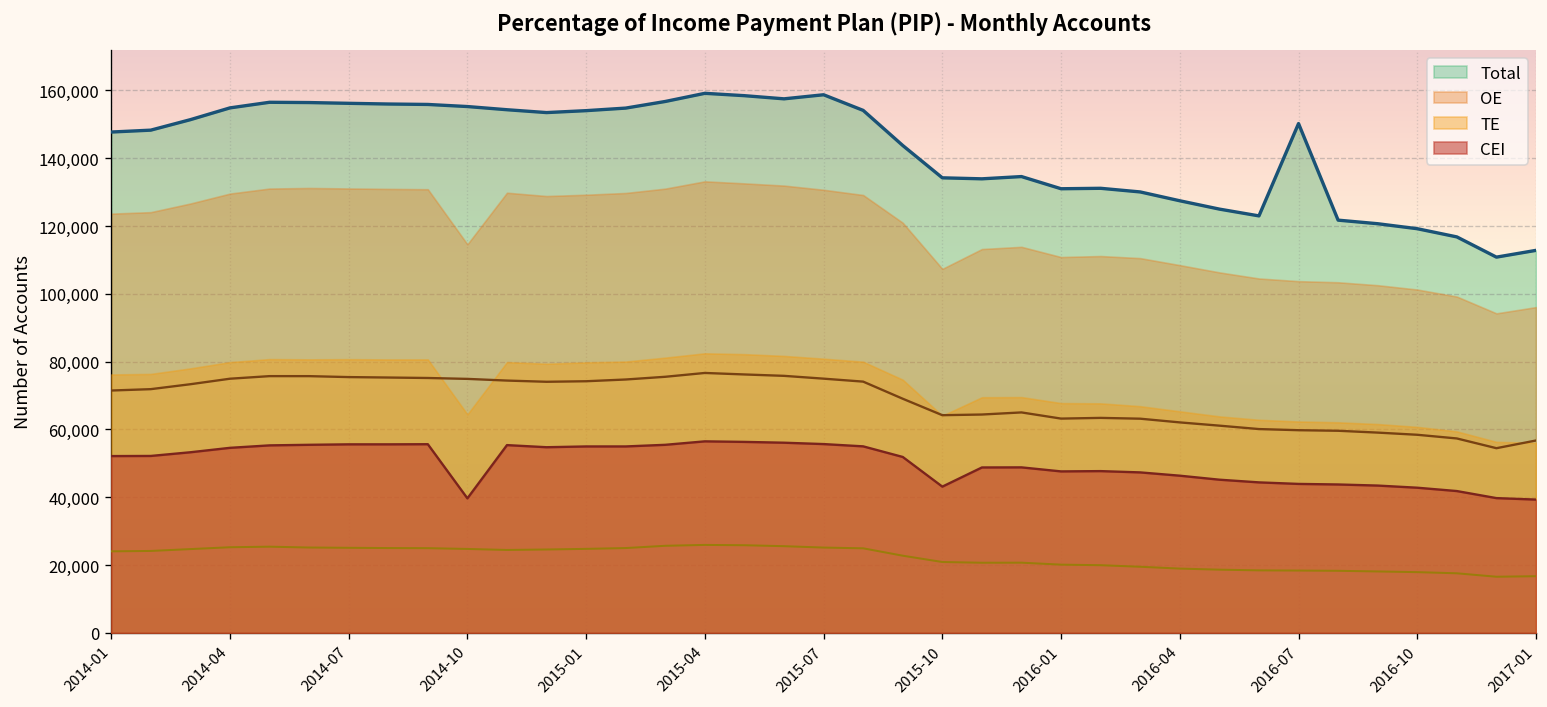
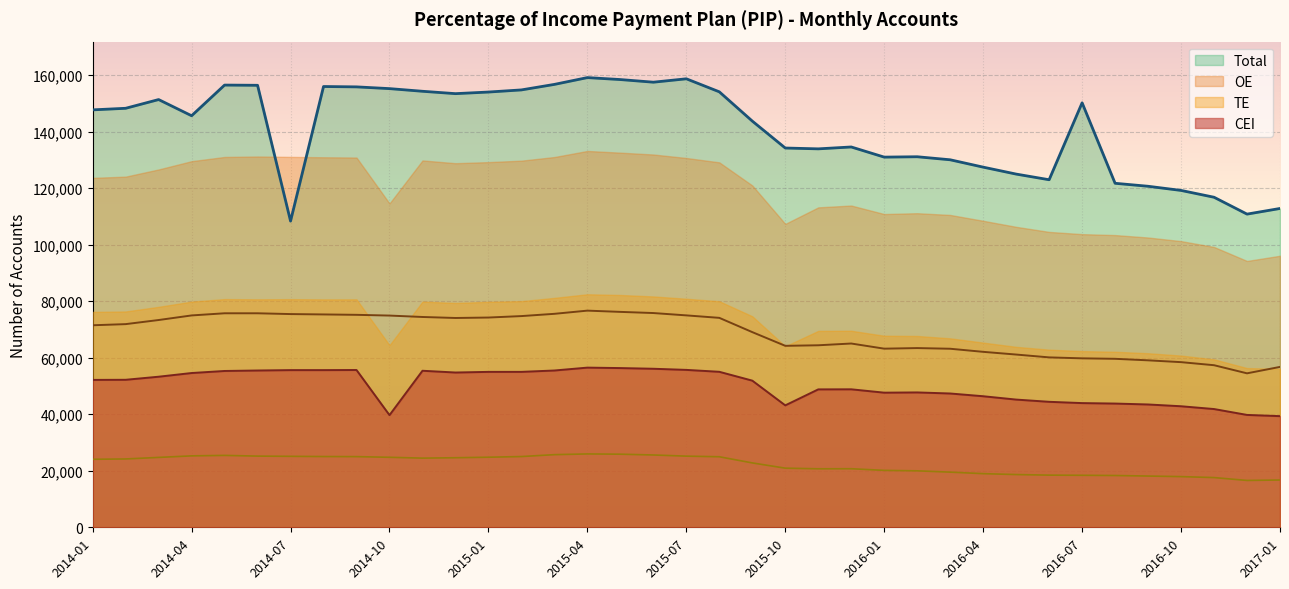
Total, 2014-04: 155,000 -> 146,000
Total, 2014-07: 156,000 -> 108,000
